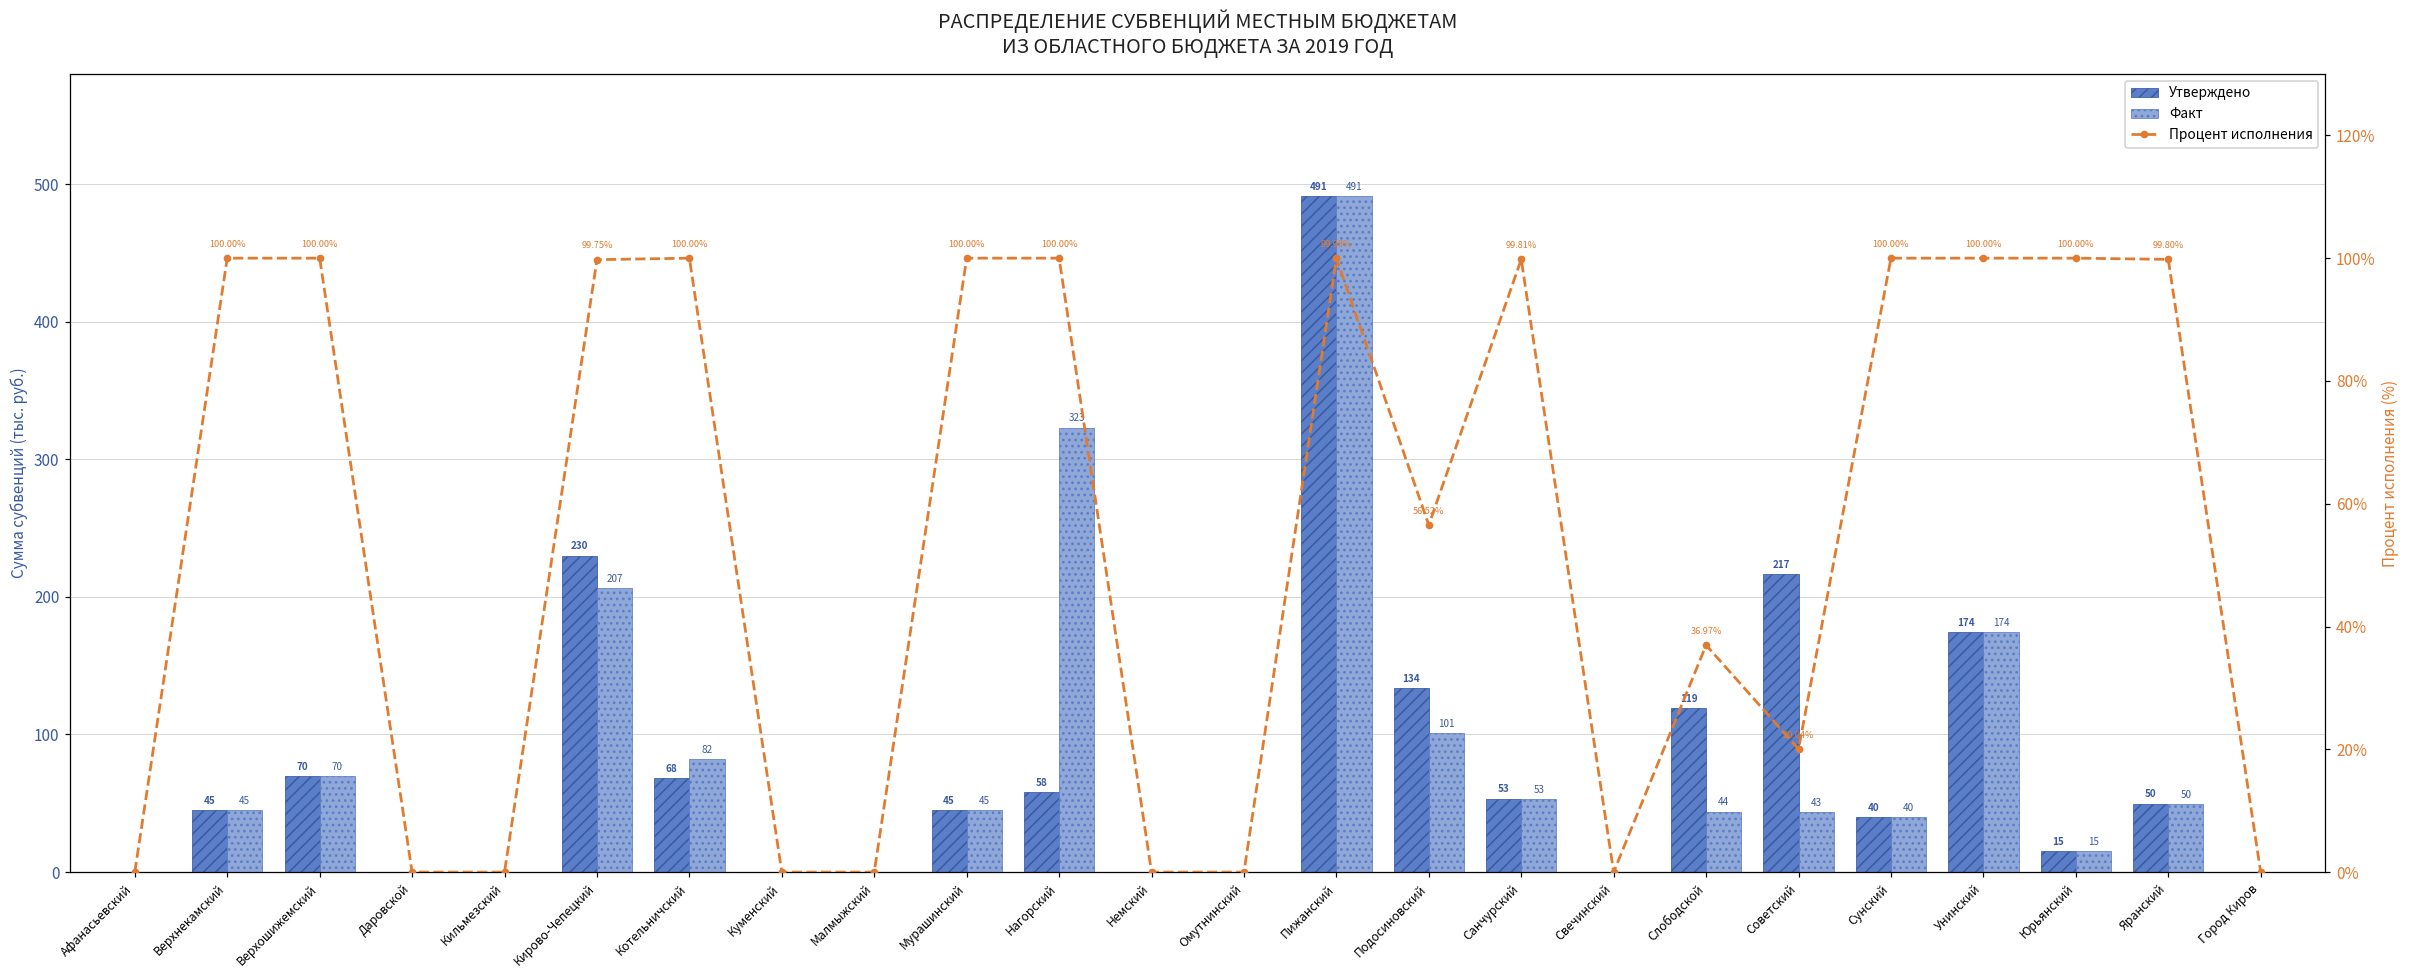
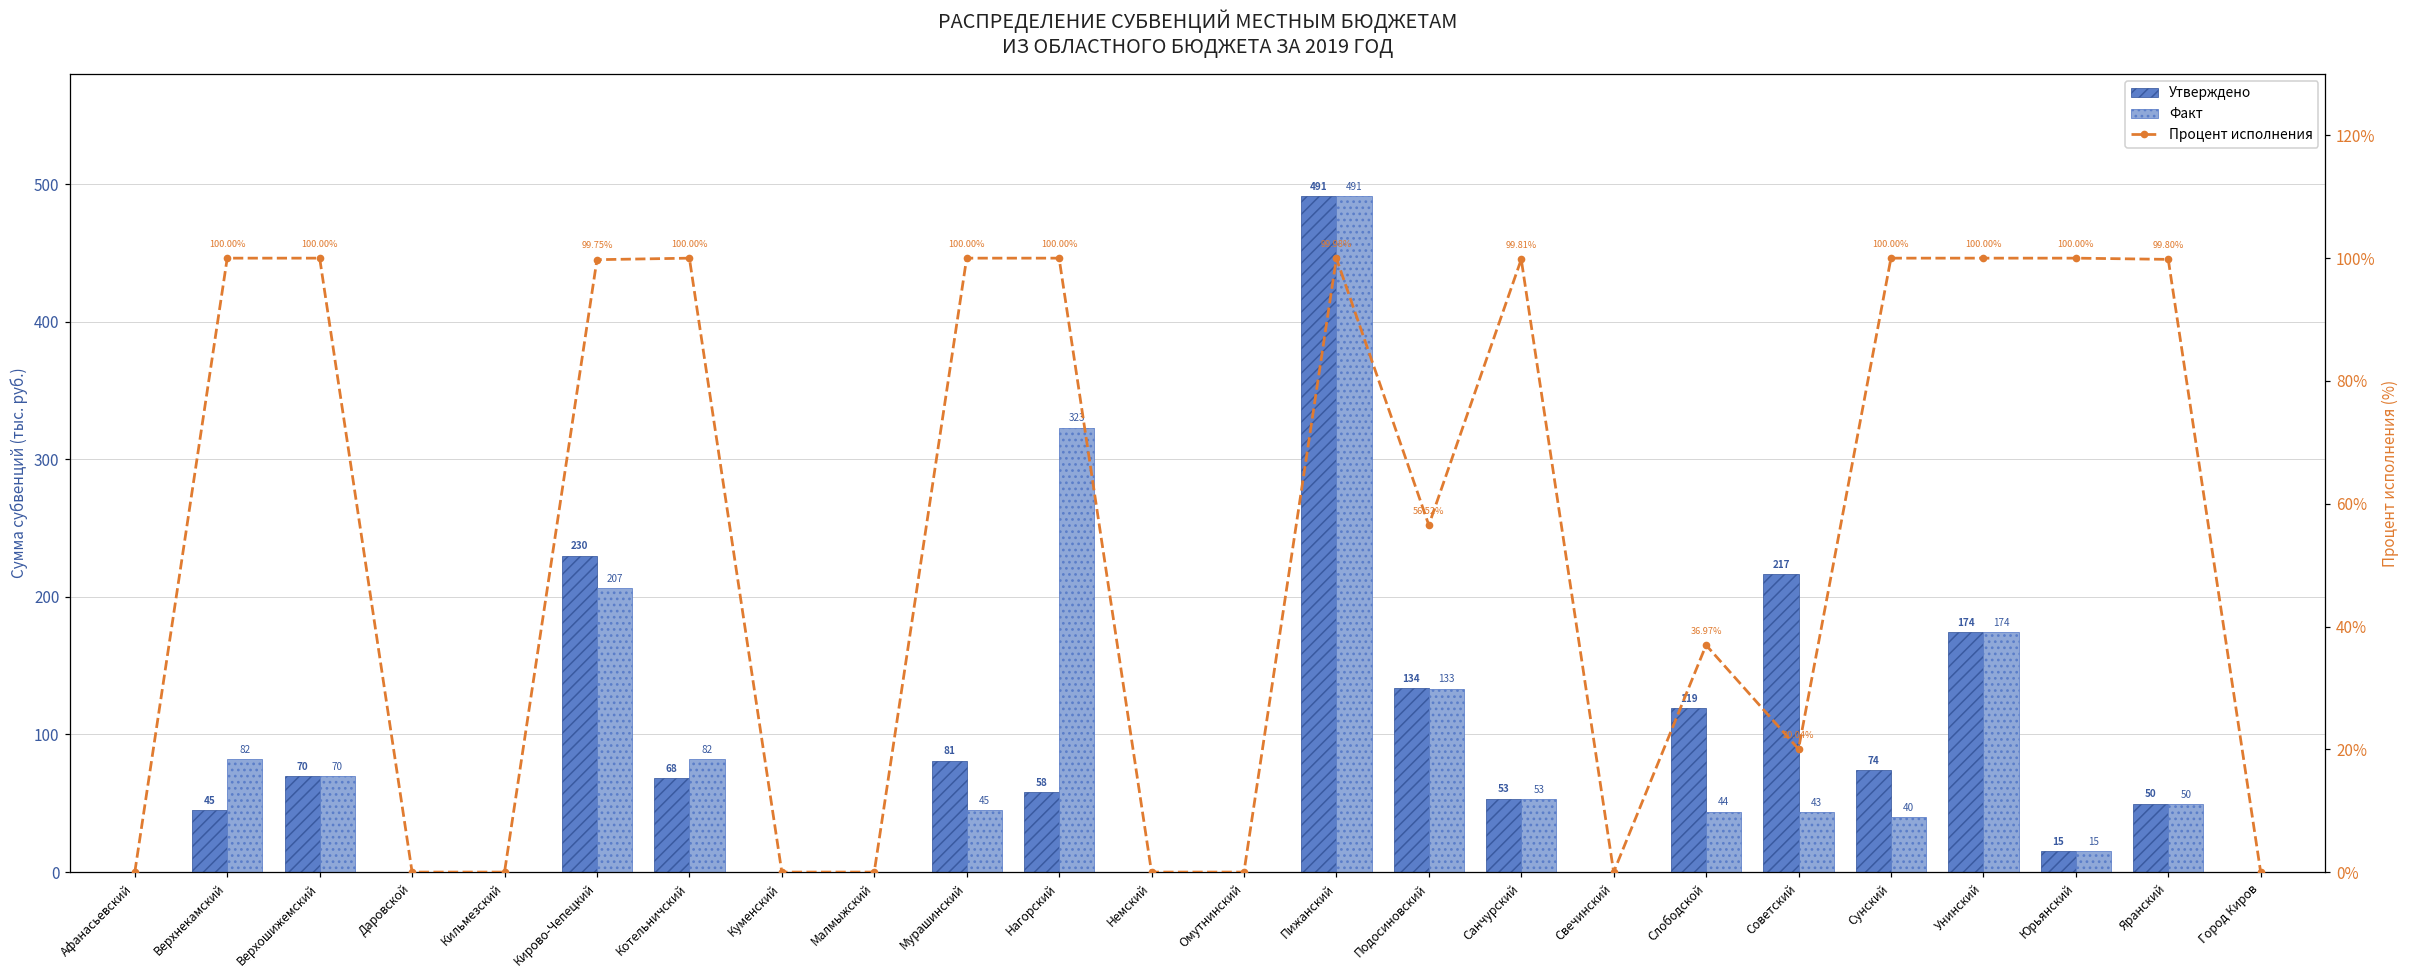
Факт, Верхнекамский: 45 -> 82
Утверждено, Мурашинский: 45 -> 81
Факт, Подосиновский: 101 -> 133
Утверждено, Сунский: 40 -> 74
